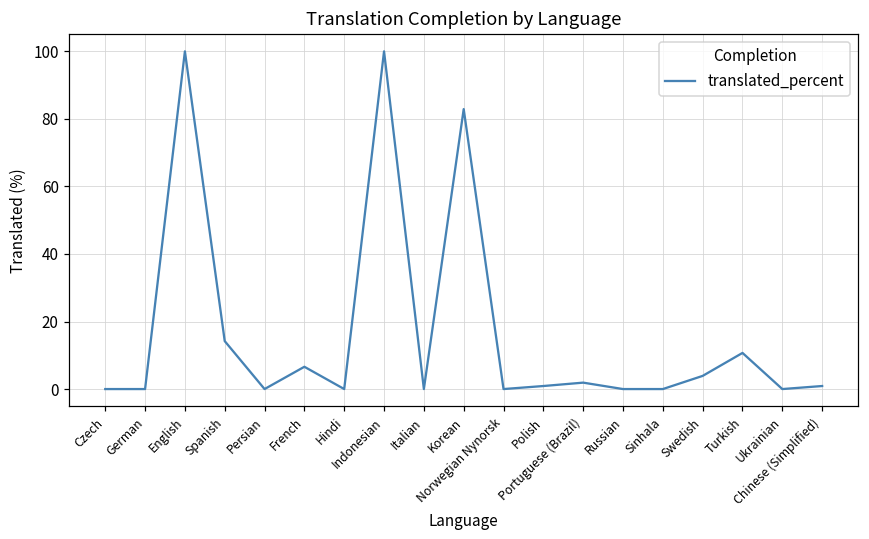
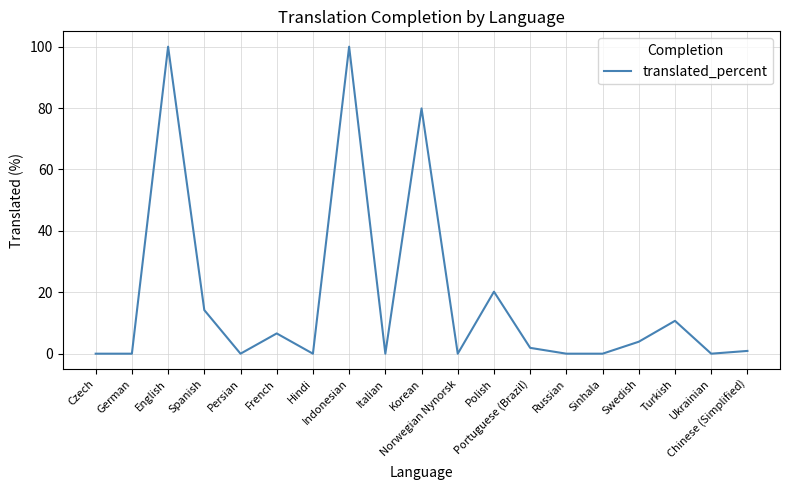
Korean: 83 -> 80
Polish: 1 -> 20
